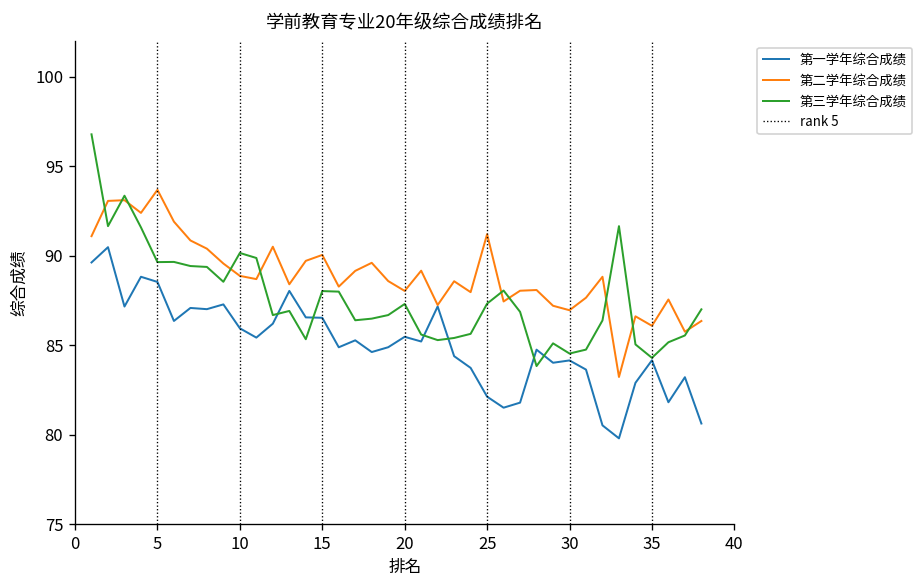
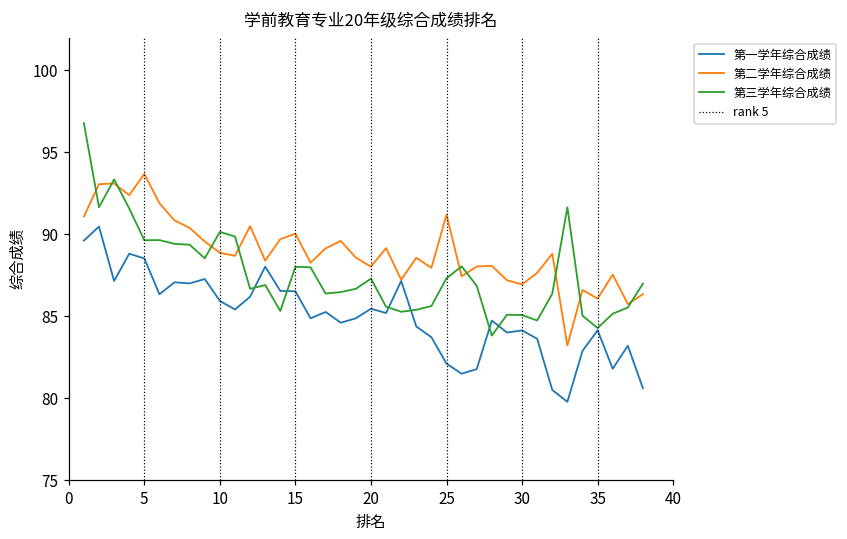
第三学年综合成绩, 30: 84.5 -> 85.1
